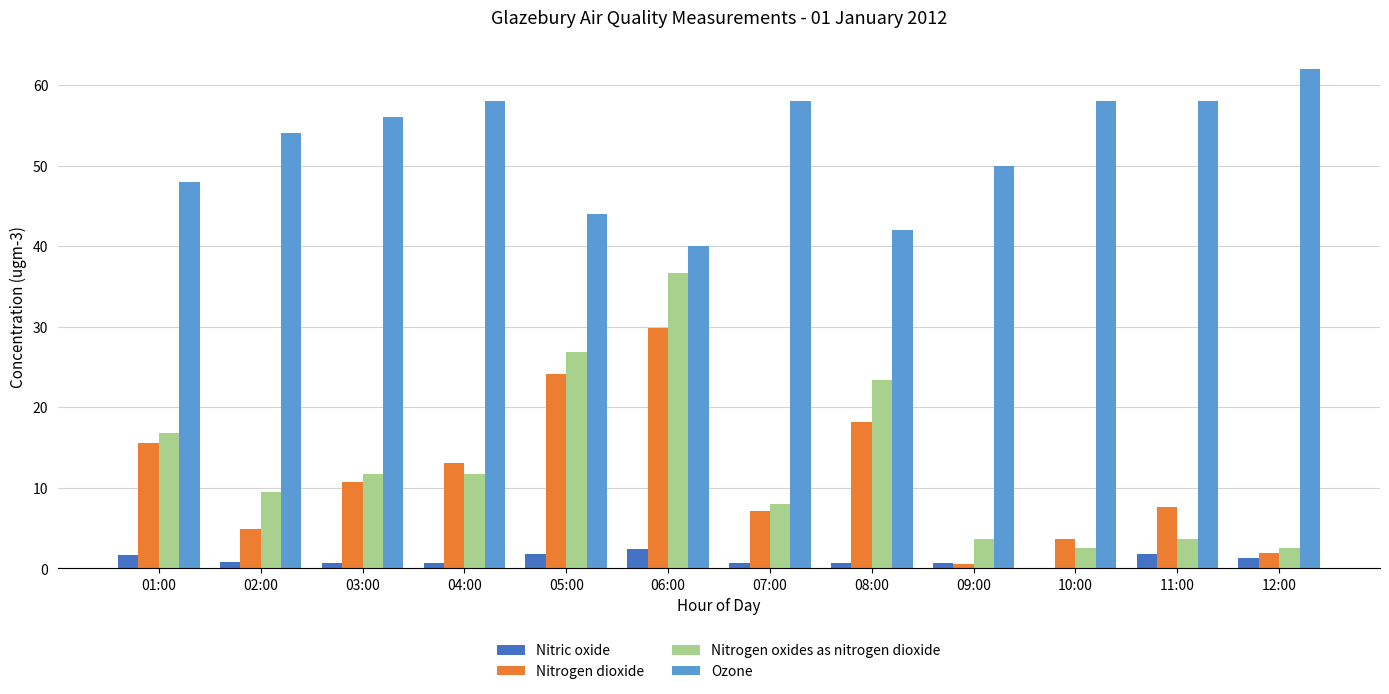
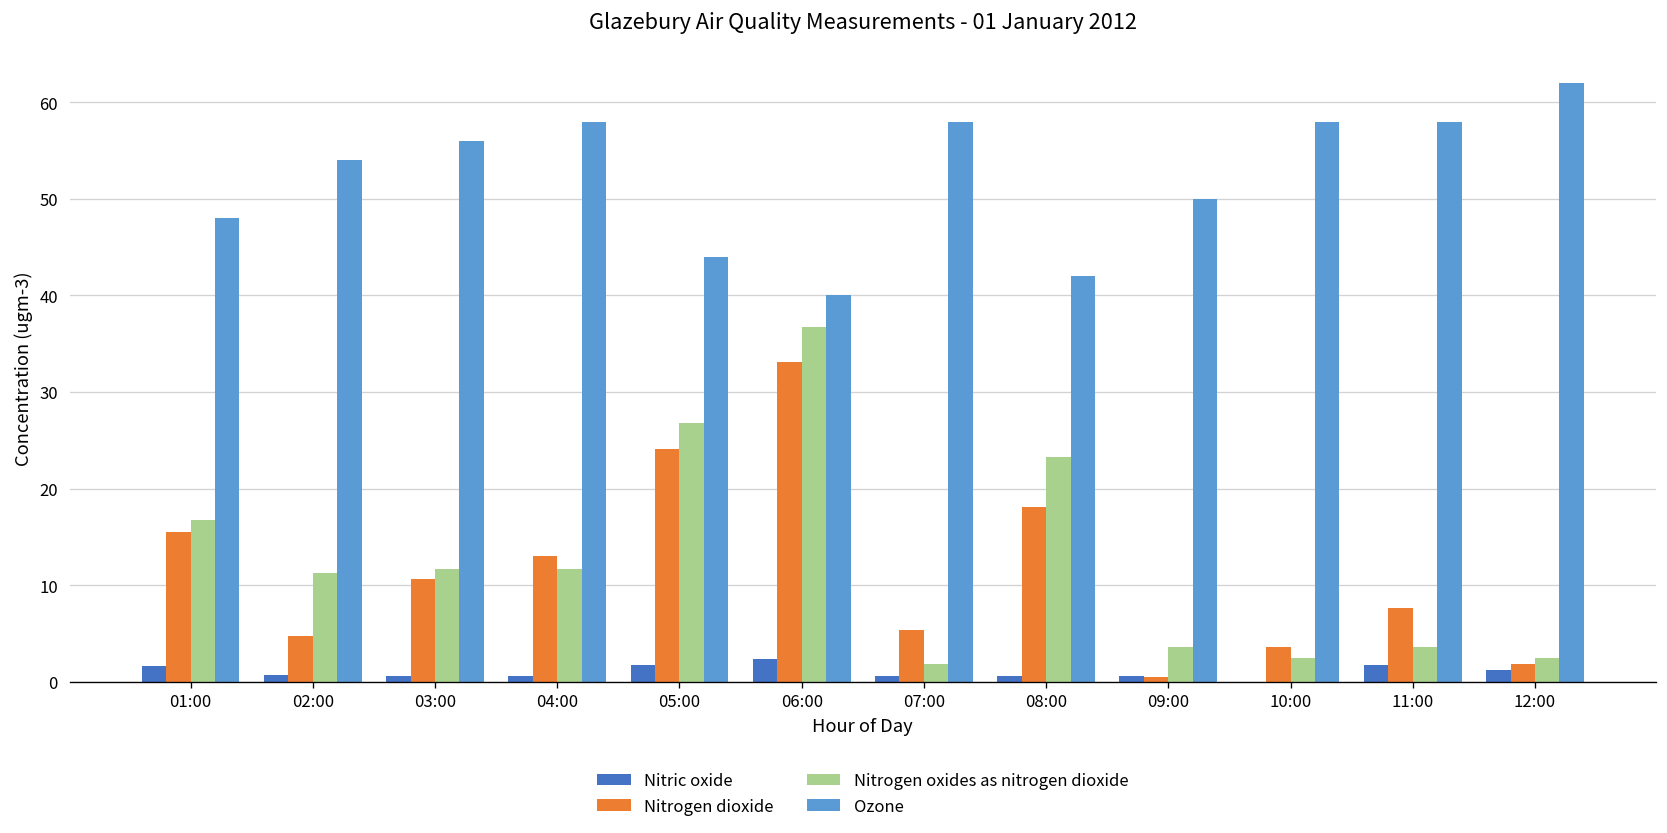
Nitrogen oxides as nitrogen dioxide, 02:00: 9 -> 11
Nitrogen dioxide, 06:00: 30 -> 33
Nitrogen dioxide, 07:00: 7 -> 5
Nitrogen oxides as nitrogen dioxide, 07:00: 8 -> 2
